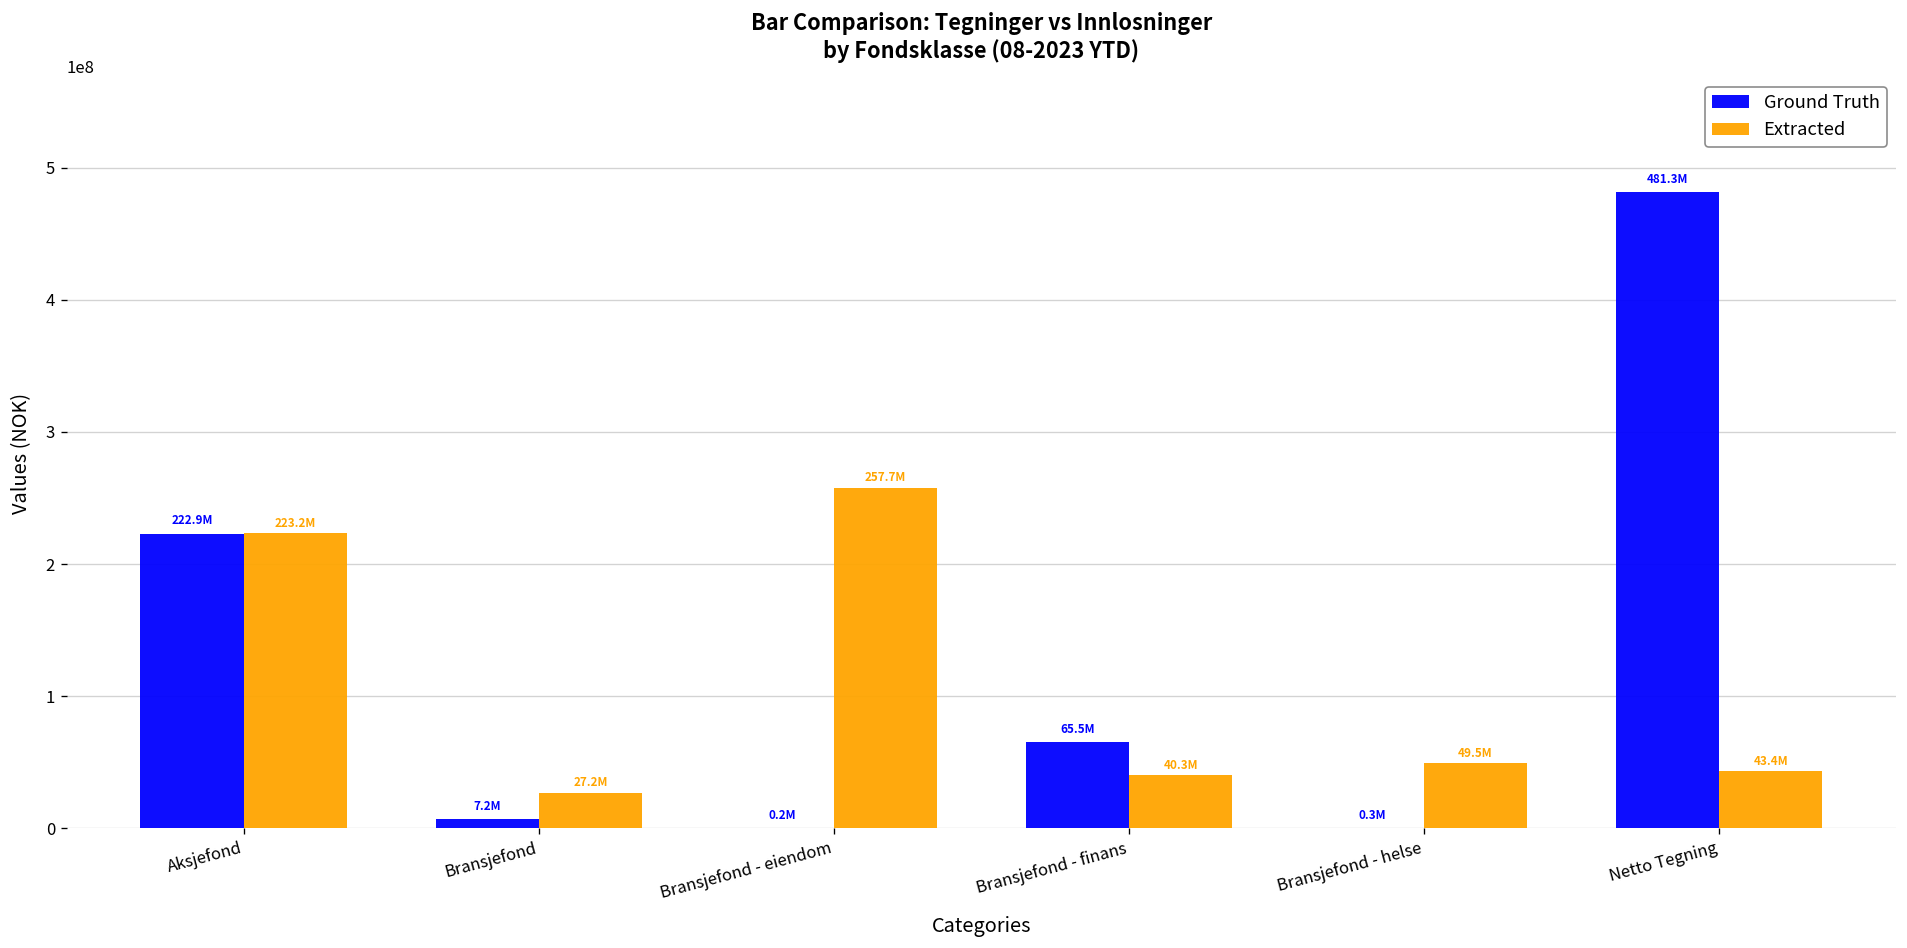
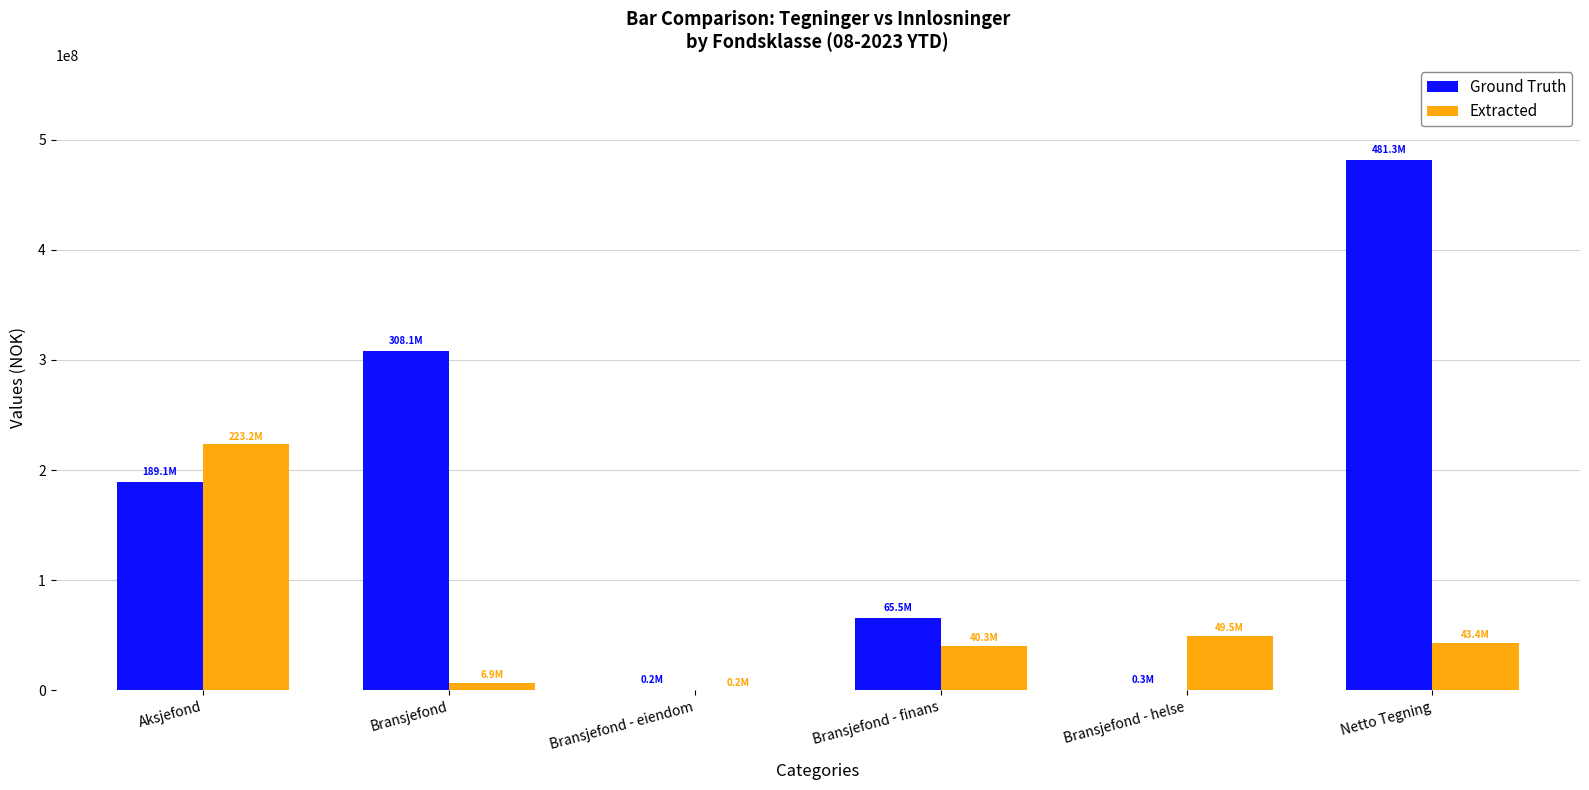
Ground Truth, Aksjefond: 222.9M -> 189.1M
Ground Truth, Bransjefond: 7.2M -> 308.1M
Extracted, Bransjefond: 27.2M -> 6.9M
Extracted, Bransjefond - eiendom: 257.7M -> 0.2M
